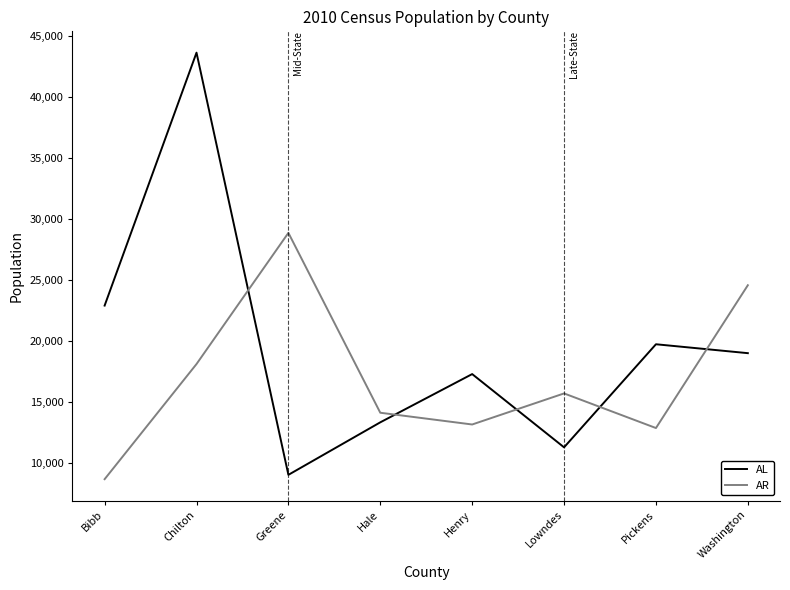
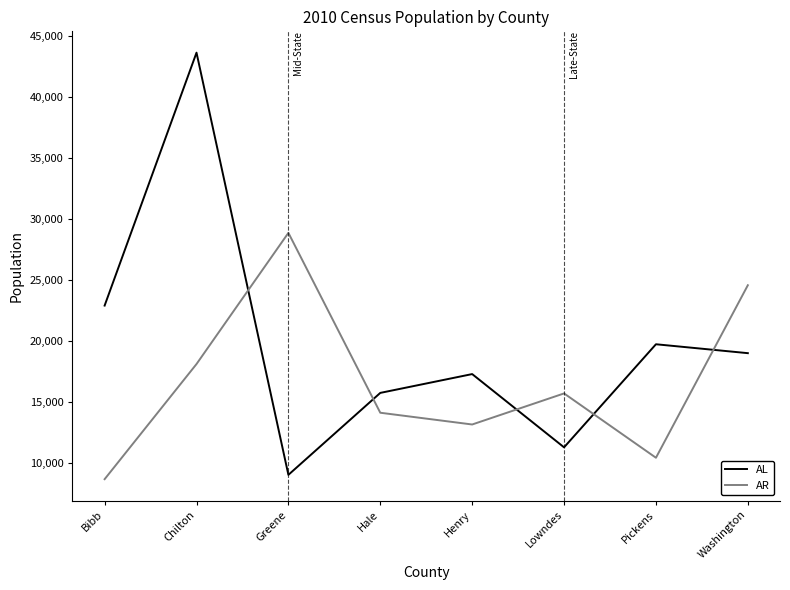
AL, Hale: 13,300 -> 15,800
AR, Pickens: 12,900 -> 10,400
